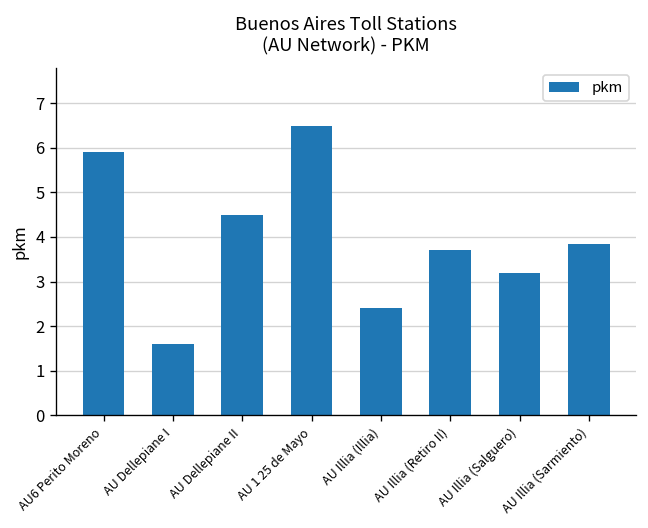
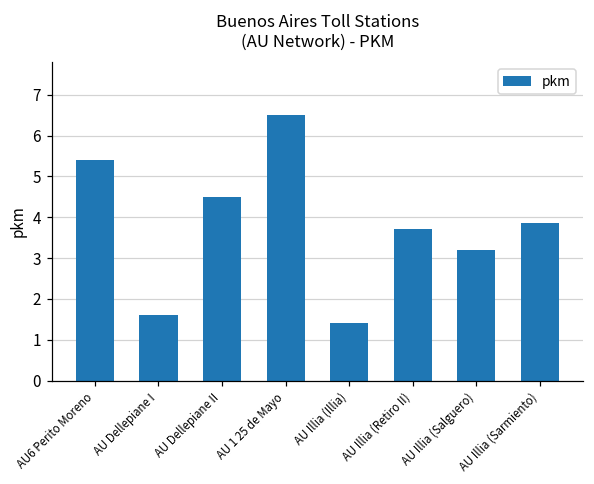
AU6 Perito Moreno: 5.9 -> 5.4
AU Illia (Illia): 2.4 -> 1.4
